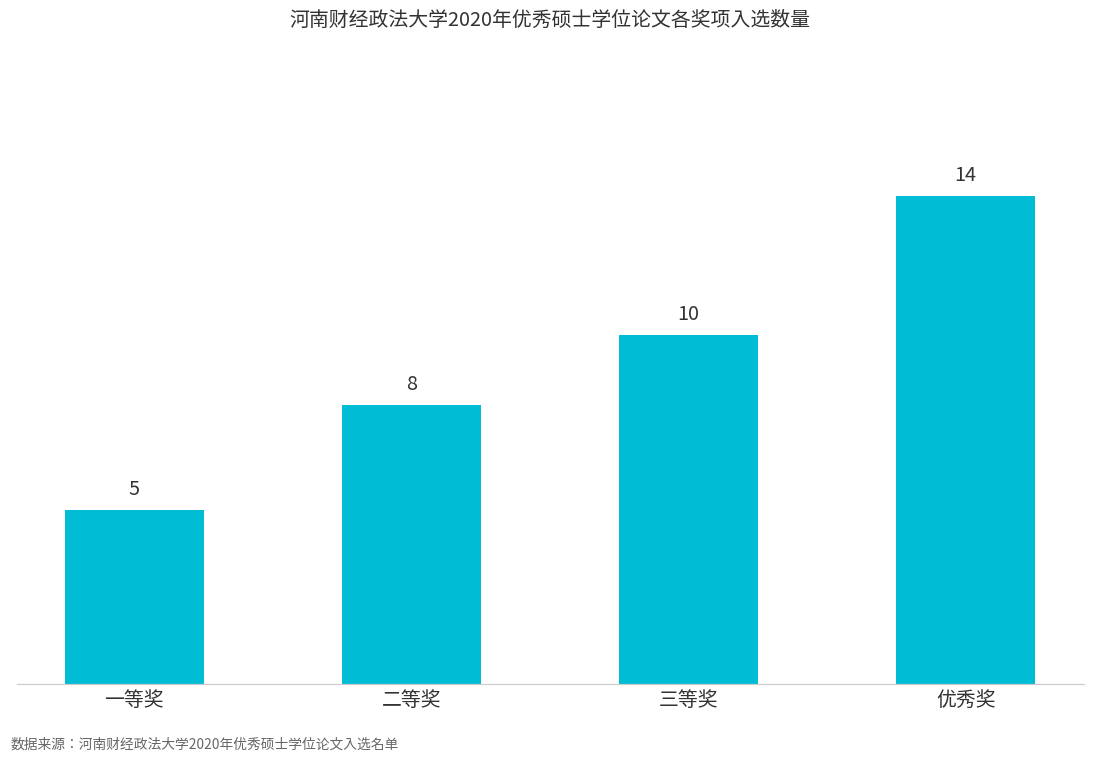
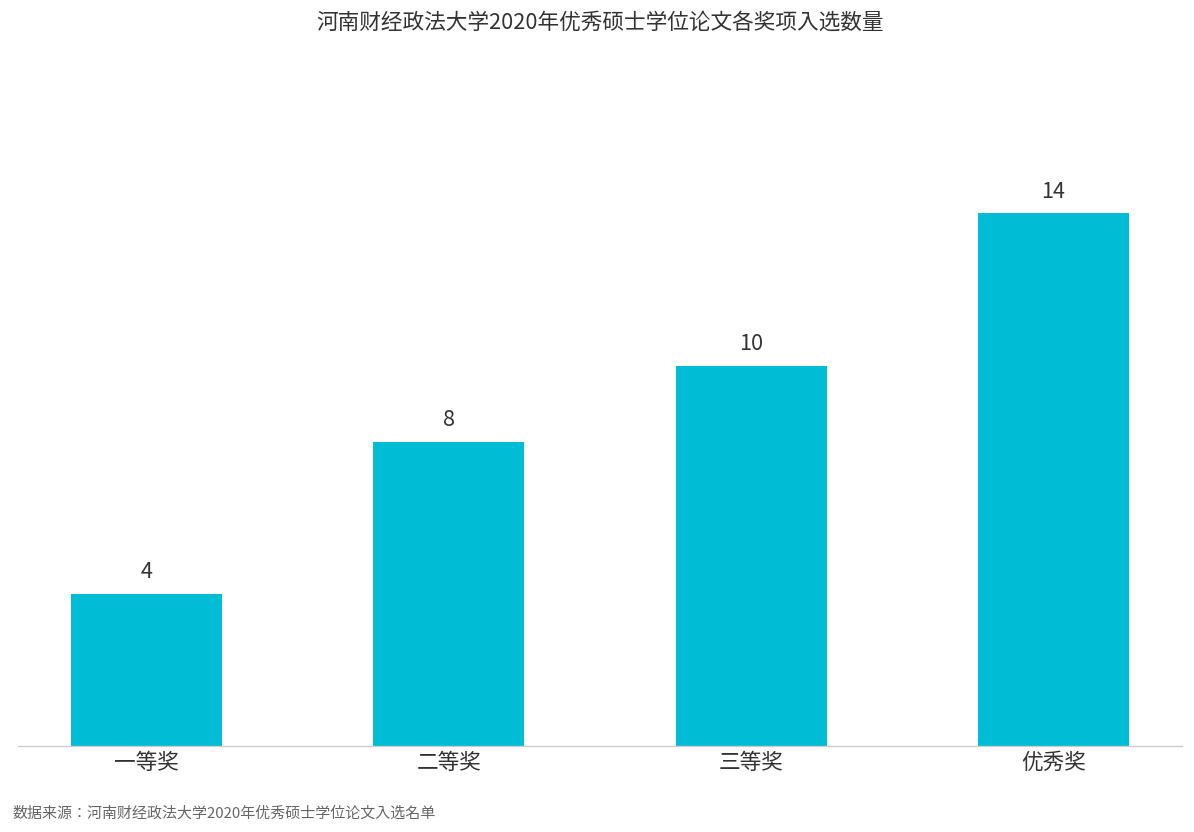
一等奖: 5 -> 4
